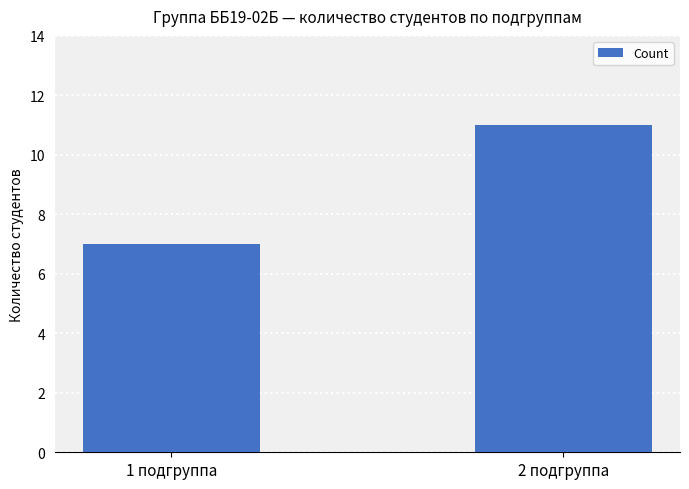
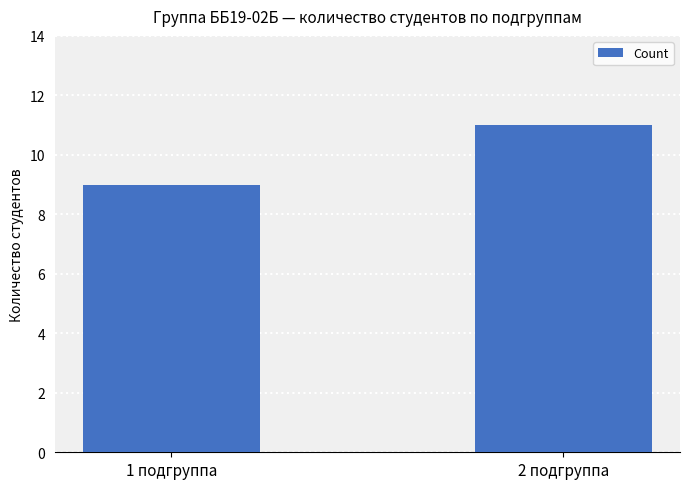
1 подгруппа: 7 -> 9
